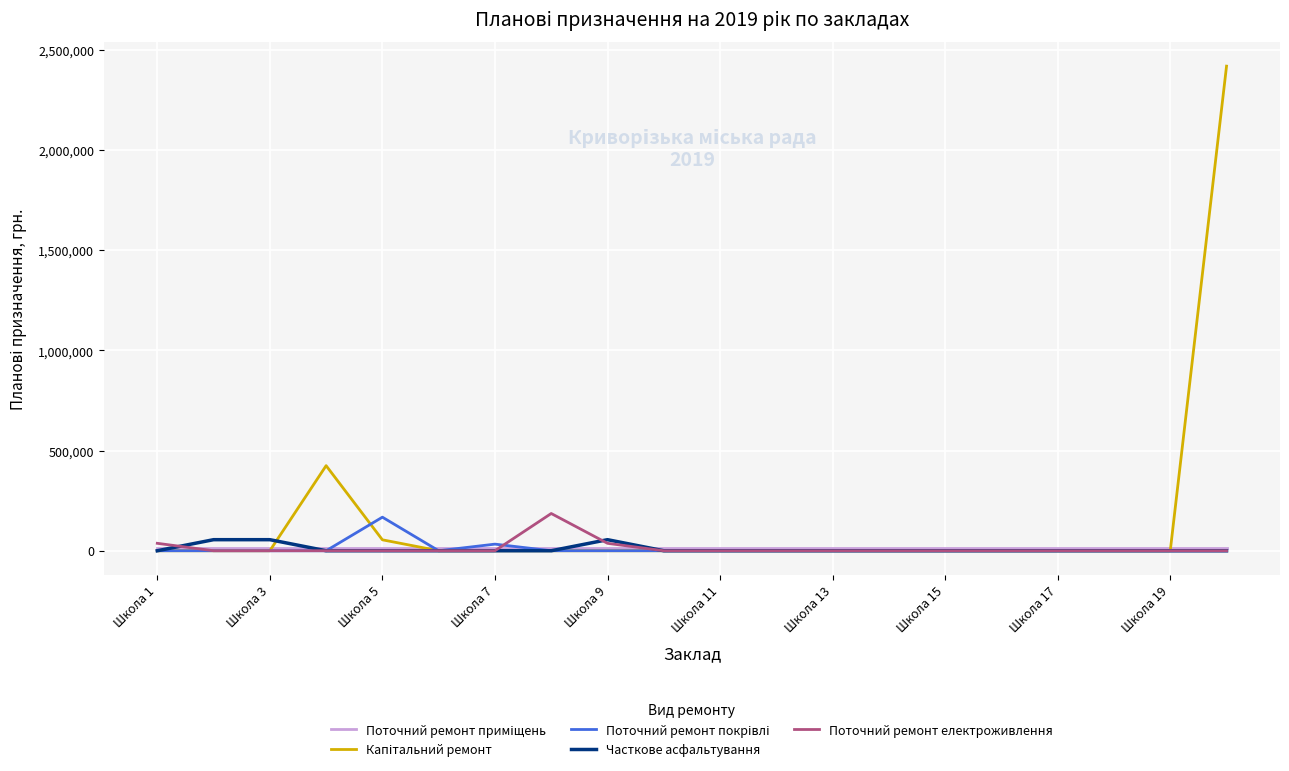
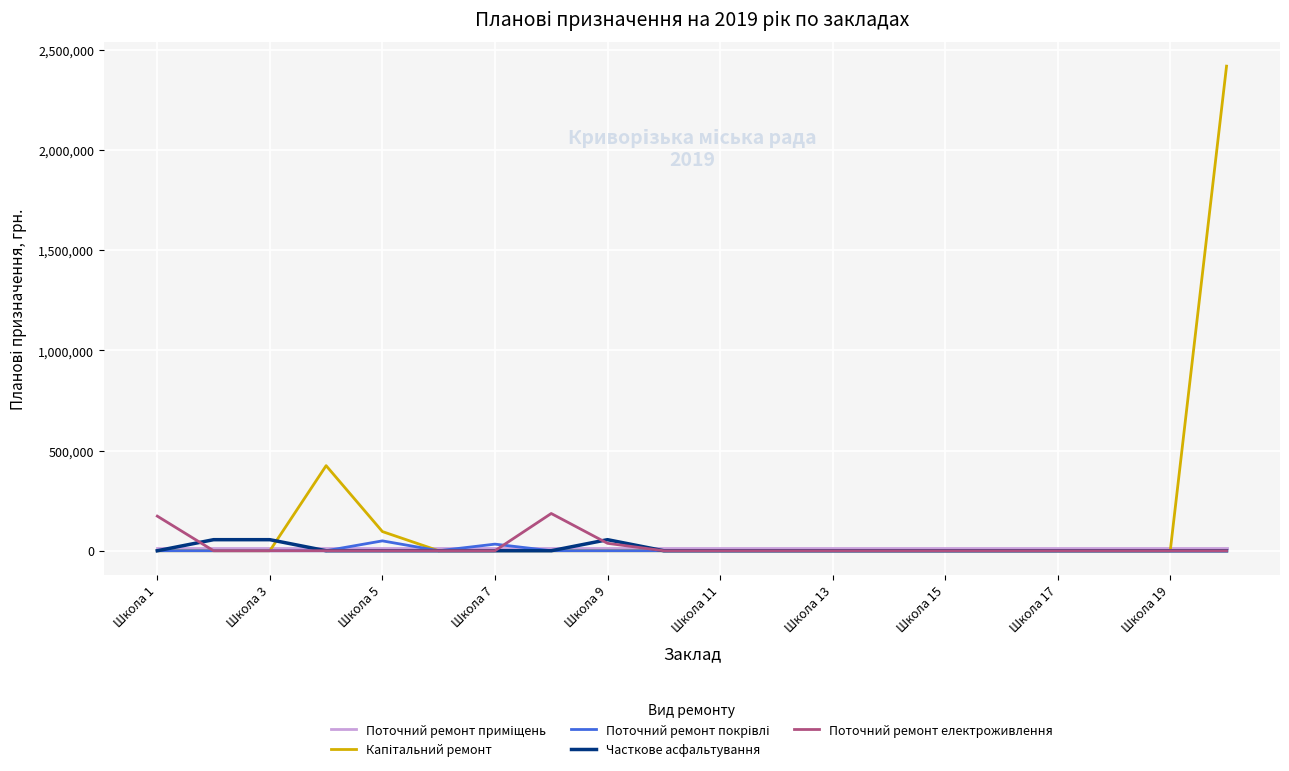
Поточний ремонт електроживлення, Школа 1: 40,000 -> 170,000
Капітальний ремонт, Школа 5: 50,000 -> 100,000
Поточний ремонт покрівлі, Школа 5: 170,000 -> 50,000
